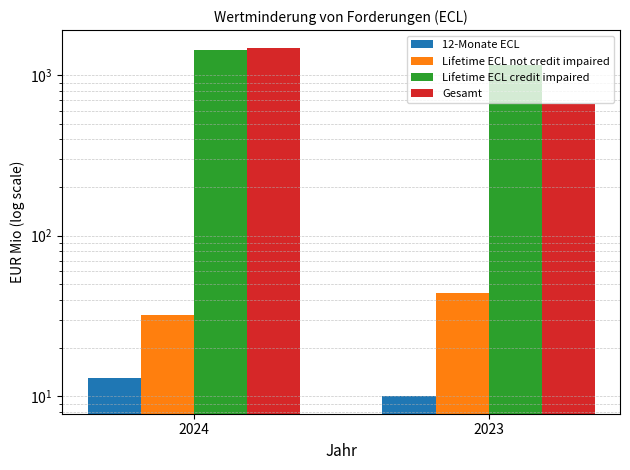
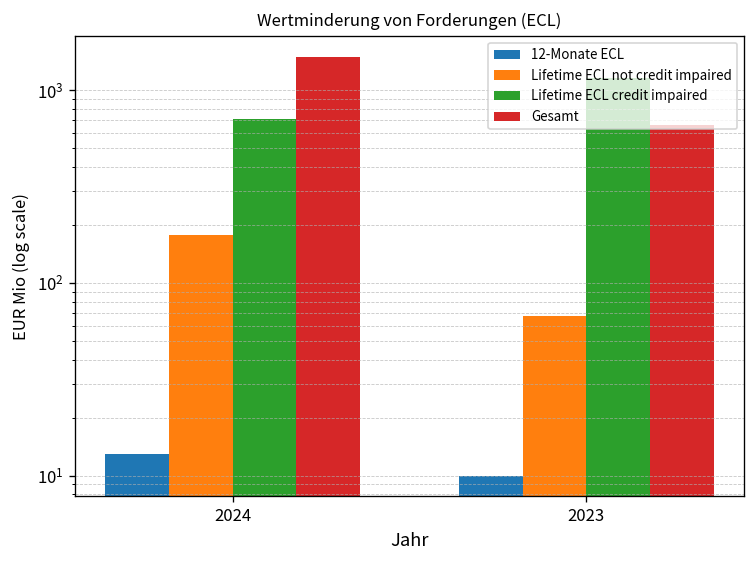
Lifetime ECL not credit impaired, 2024: 32 -> 180
Lifetime ECL credit impaired, 2024: 1400 -> 700
Lifetime ECL not credit impaired, 2023: 44 -> 67
